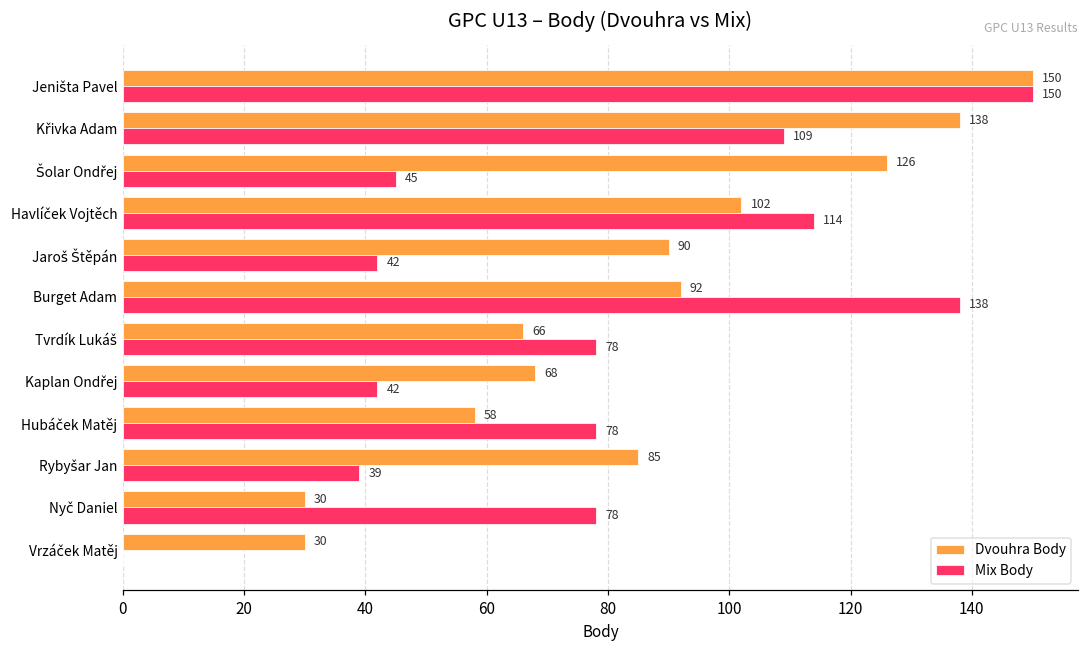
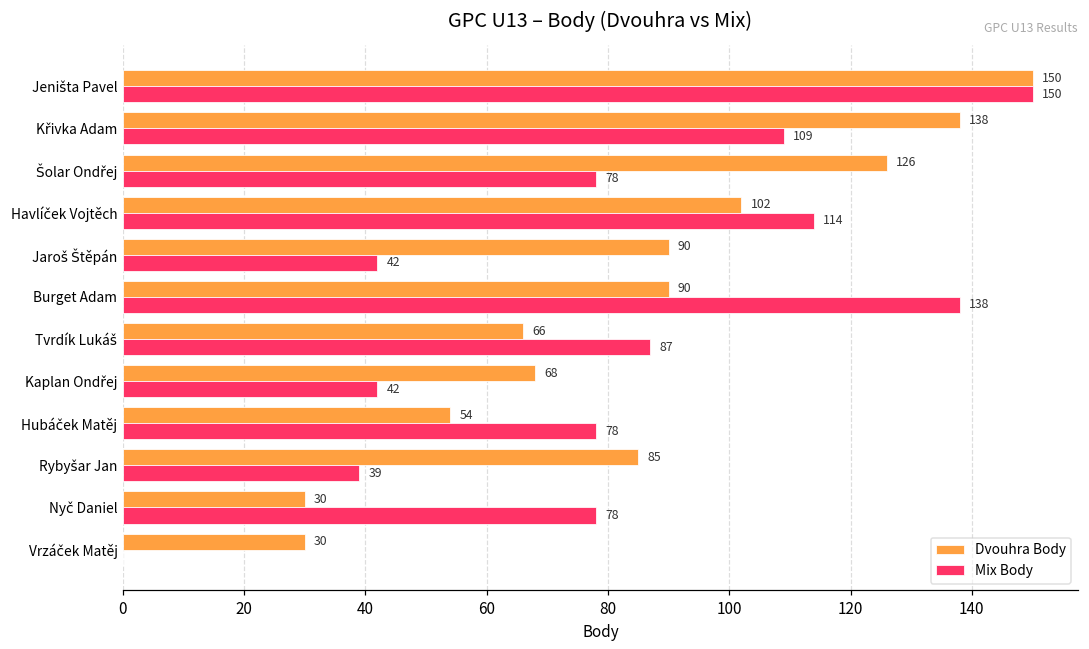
Mix Body, Šolar Ondřej: 45 -> 78
Dvouhra Body, Burget Adam: 92 -> 90
Mix Body, Tvrdík Lukáš: 78 -> 87
Dvouhra Body, Hubáček Matěj: 58 -> 54
